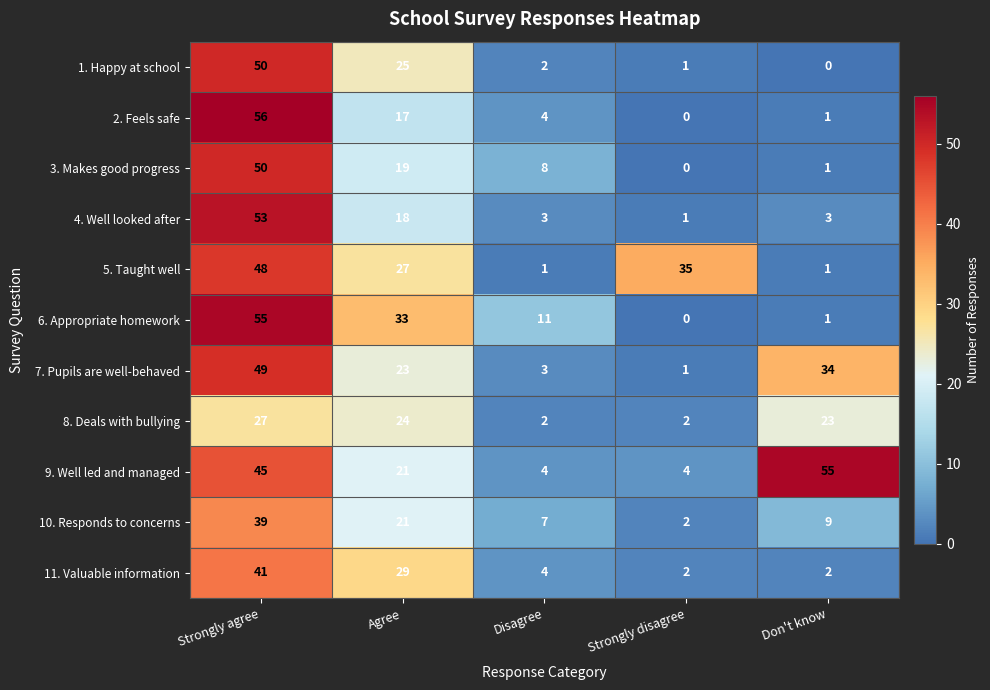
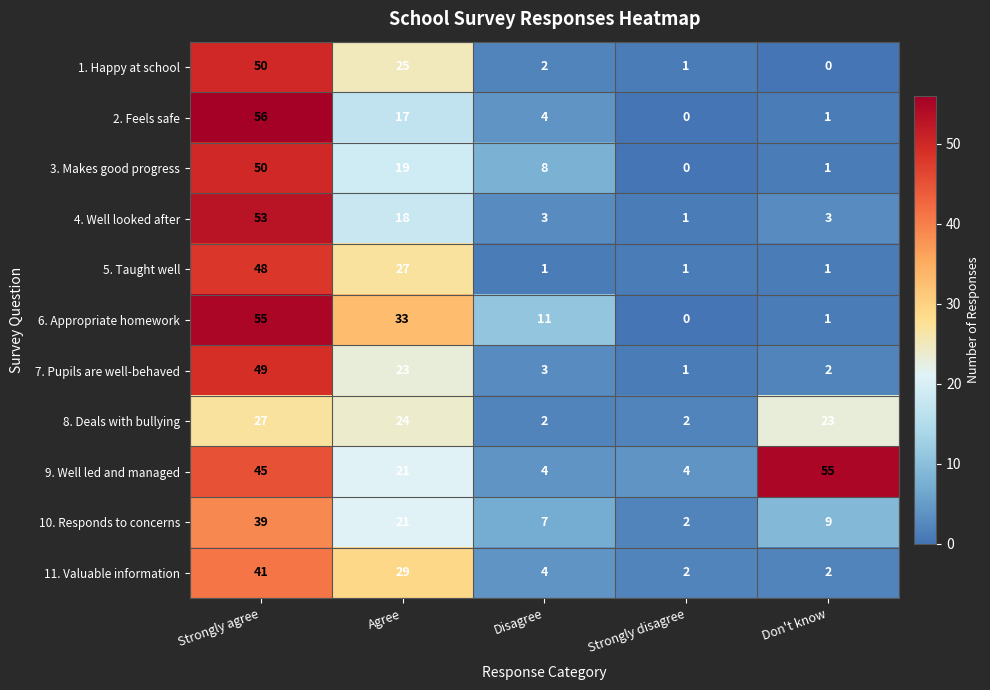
5. Taught well, Strongly disagree: 35 -> 1
7. Pupils are well-behaved, Don't know: 34 -> 2
